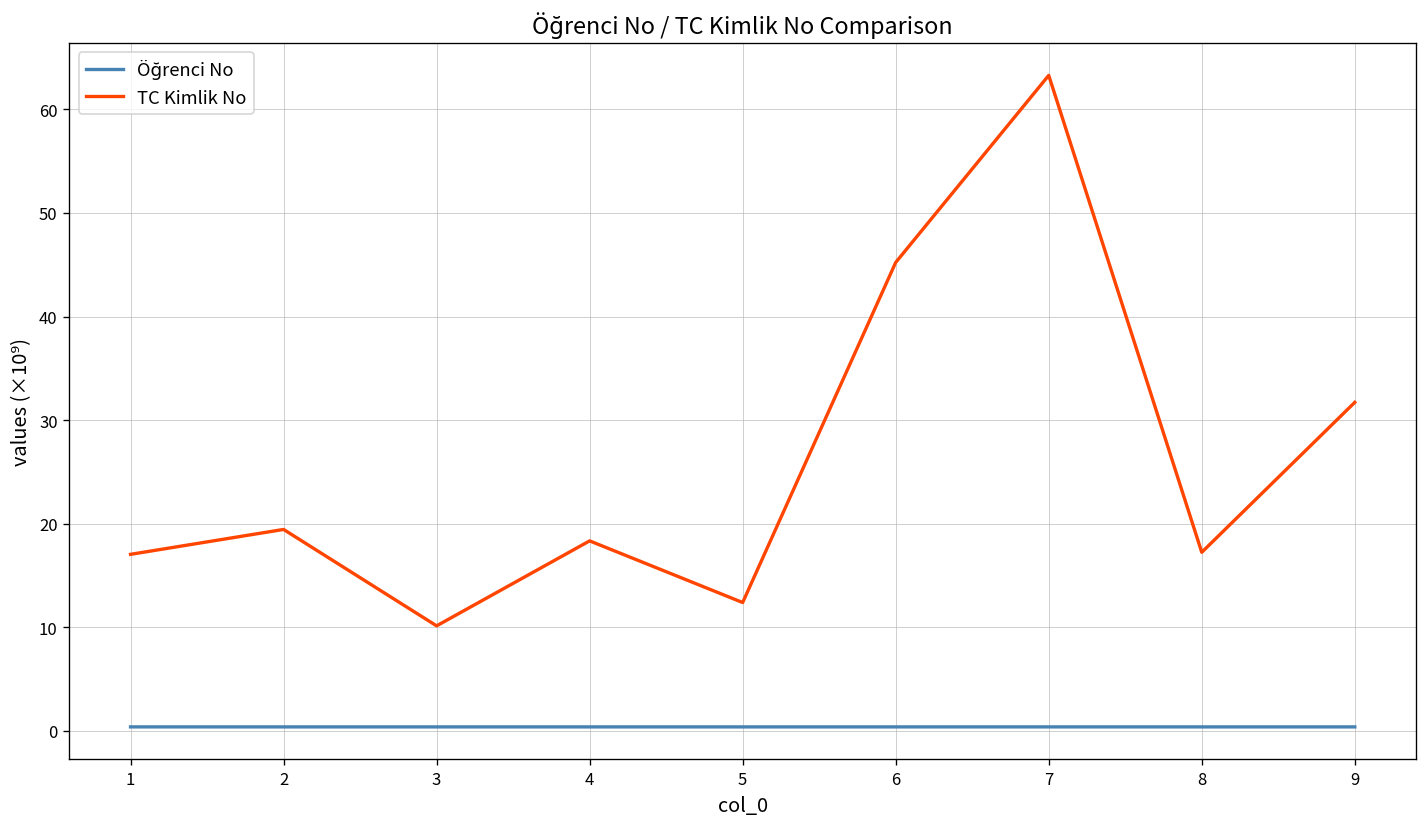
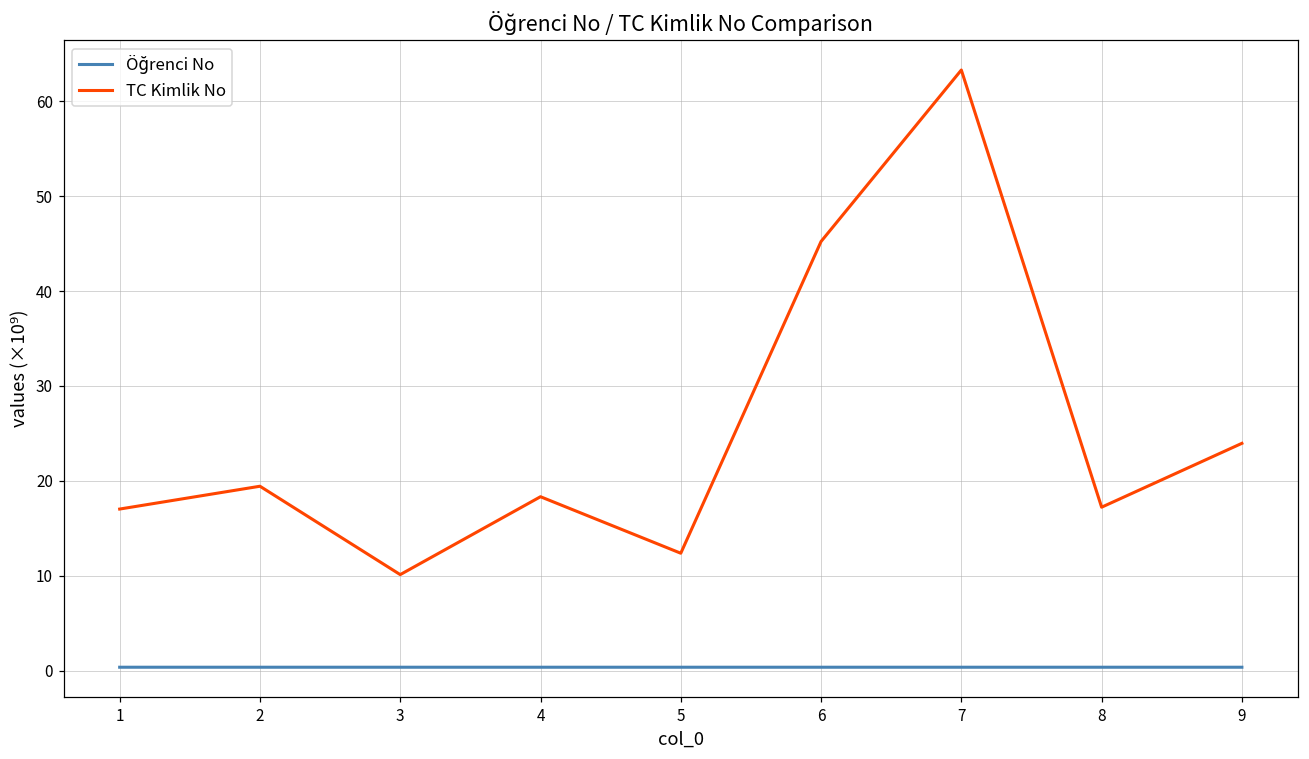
TC Kimlik No, 9: 32 -> 24
